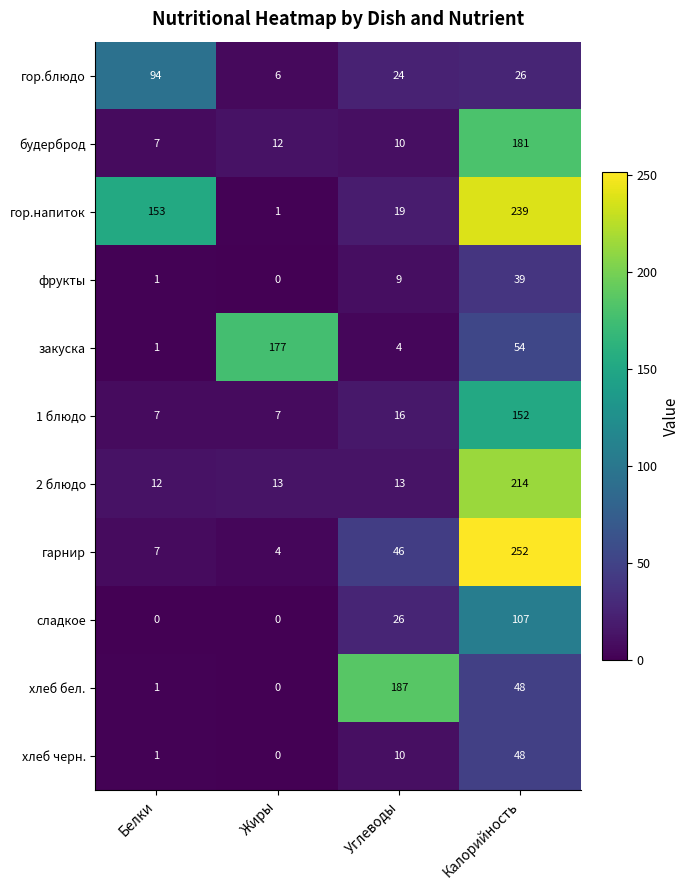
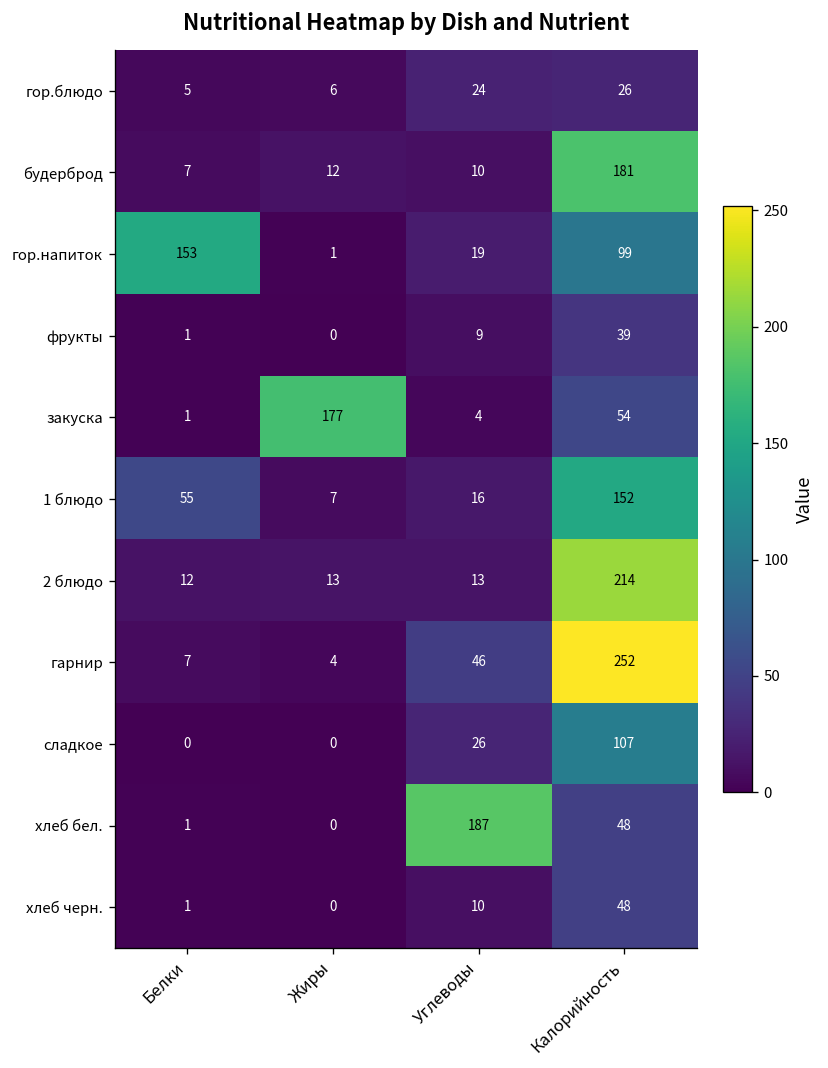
гор.блюдо, Белки: 94 -> 5
гор.напиток, Калорийность: 239 -> 99
1 блюдо, Белки: 7 -> 55
